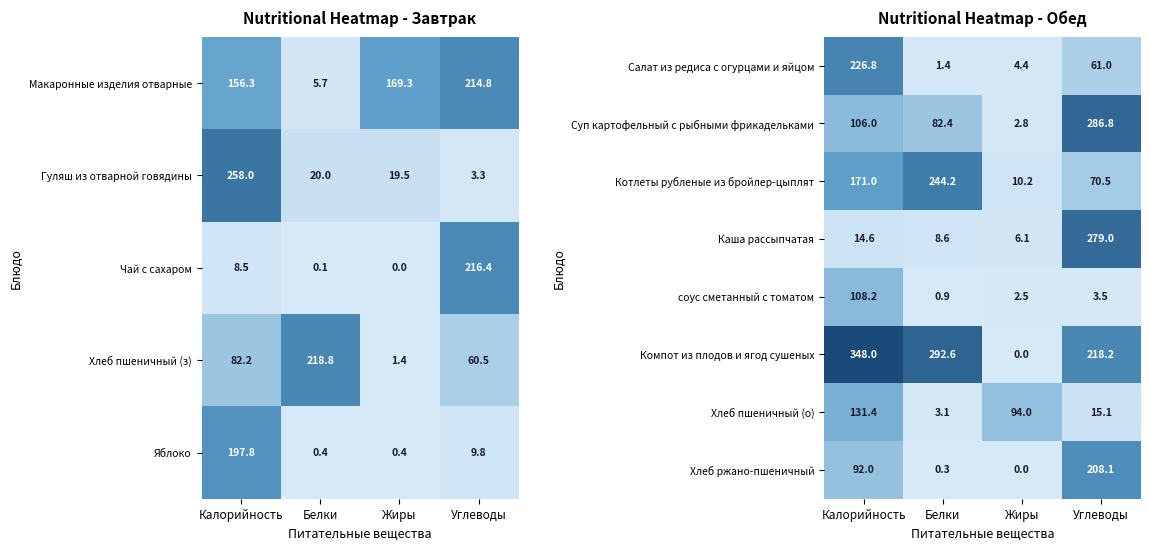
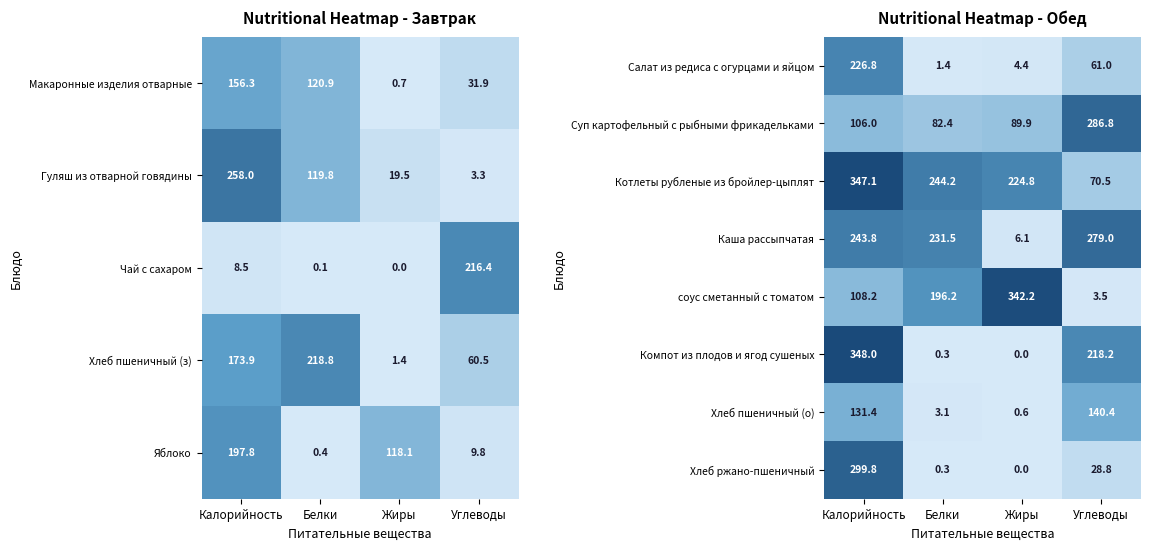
Nutritional Heatmap - Завтрак, Макаронные изделия отварные, Белки: 5.7 -> 120.9
Nutritional Heatmap - Завтрак, Макаронные изделия отварные, Жиры: 169.3 -> 0.7
Nutritional Heatmap - Завтрак, Макаронные изделия отварные, Углеводы: 214.8 -> 31.9
Nutritional Heatmap - Завтрак, Гуляш из отварной говядины, Белки: 20.0 -> 119.8
Nutritional Heatmap - Завтрак, Хлеб пшеничный (з), Калорийность: 82.2 -> 173.9
Nutritional Heatmap - Завтрак, Яблоко, Жиры: 0.4 -> 118.1
Nutritional Heatmap - Обед, Суп картофельный с рыбными фрикадельками, Жиры: 2.8 -> 89.9
Nutritional Heatmap - Обед, Котлеты рубленые из бройлер-цыплят, Калорийность: 171.0 -> 347.1
Nutritional Heatmap - Обед, Котлеты рубленые из бройлер-цыплят, Жиры: 10.2 -> 224.8
Nutritional Heatmap - Обед, Каша рассыпчатая, Калорийность: 14.6 -> 243.8
Nutritional Heatmap - Обед, Каша рассыпчатая, Белки: 8.6 -> 231.5
Nutritional Heatmap - Обед, соус сметанный с томатом, Белки: 0.9 -> 196.2
Nutritional Heatmap - Обед, соус сметанный с томатом, Жиры: 2.5 -> 342.2
Nutritional Heatmap - Обед, Компот из плодов и ягод сушеных, Белки: 292.6 -> 0.3
Nutritional Heatmap - Обед, Хлеб пшеничный (о), Жиры: 94.0 -> 0.6
Nutritional Heatmap - Обед, Хлеб пшеничный (о), Углеводы: 15.1 -> 140.4
Nutritional Heatmap - Обед, Хлеб ржано-пшеничный, Калорийность: 92.0 -> 299.8
Nutritional Heatmap - Обед, Хлеб ржано-пшеничный, Углеводы: 208.1 -> 28.8
